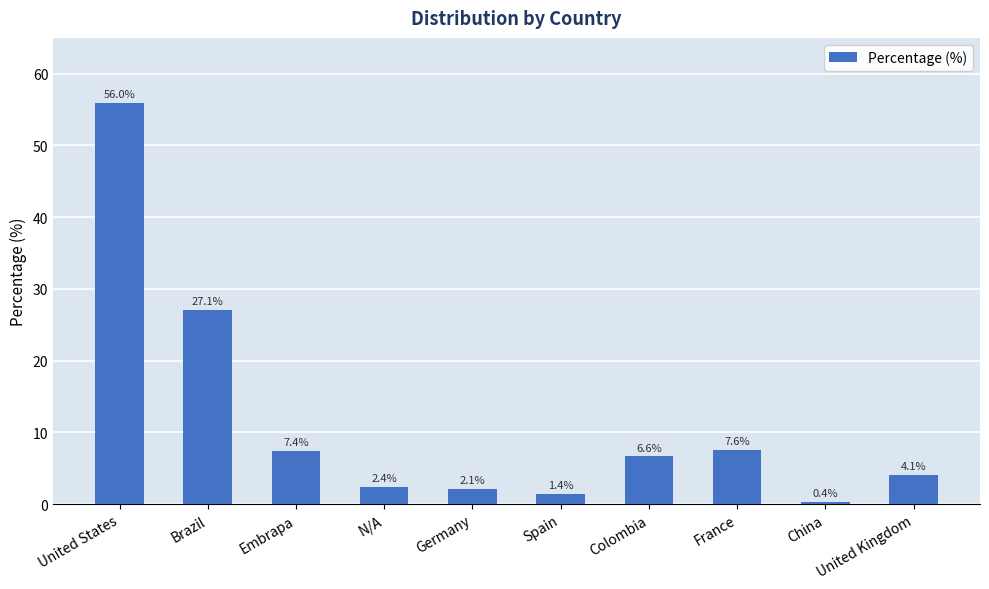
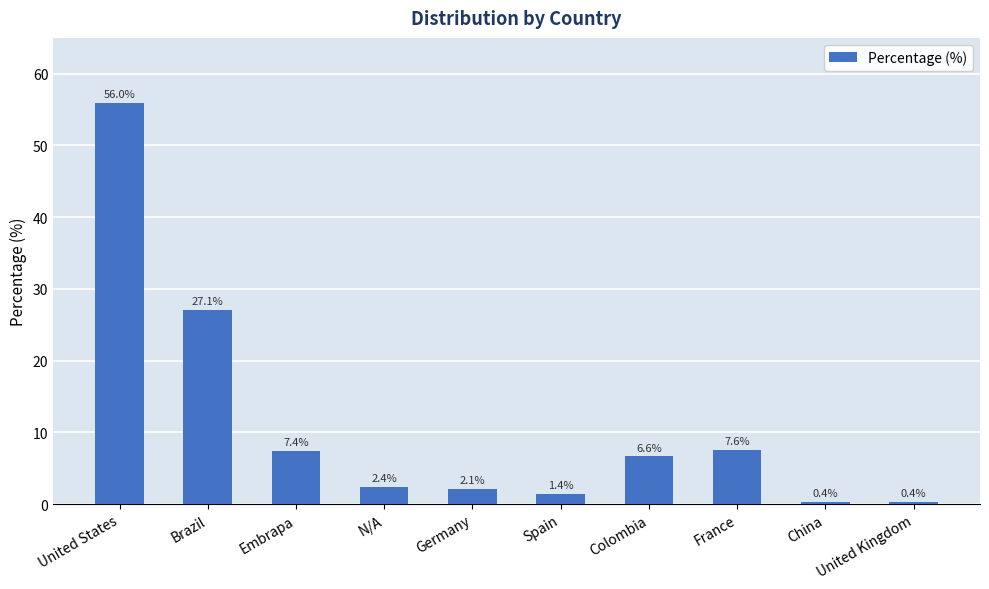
United Kingdom: 4.1% -> 0.4%
